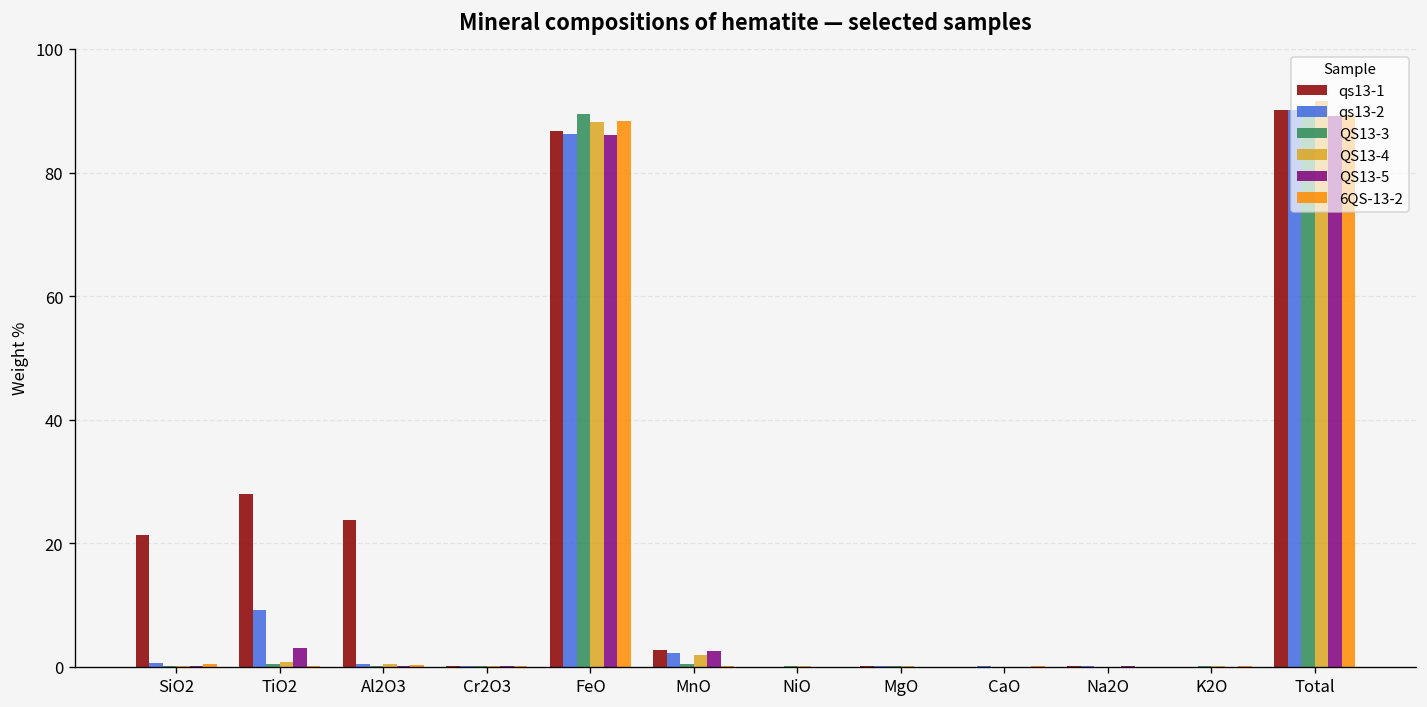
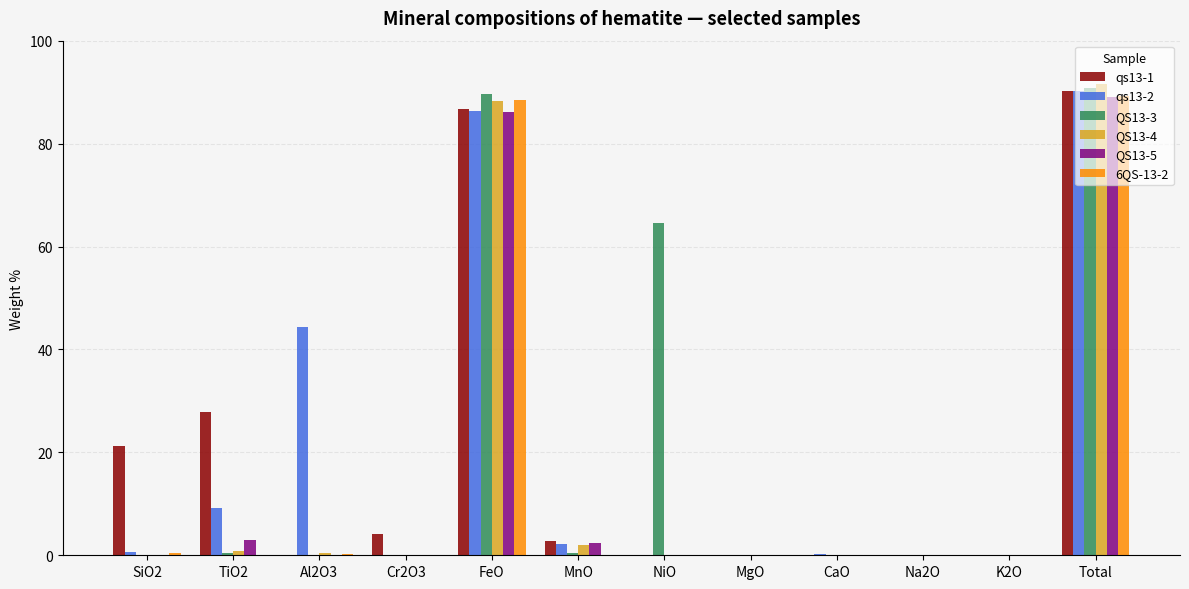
qs13-1, Al2O3: 24 -> 0
qs13-2, Al2O3: 0 -> 44
qs13-1, Cr2O3: 0 -> 4
QS13-3, NiO: 0 -> 65
